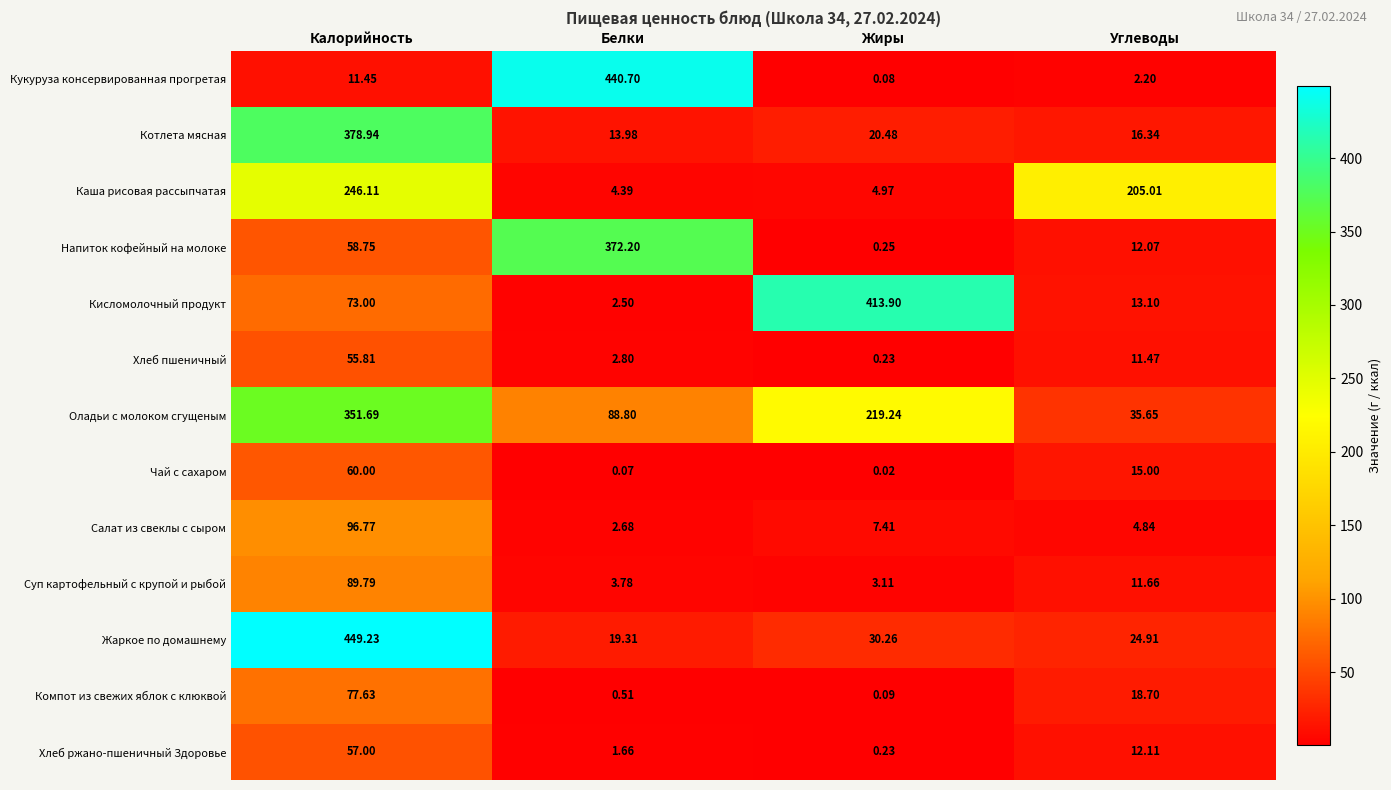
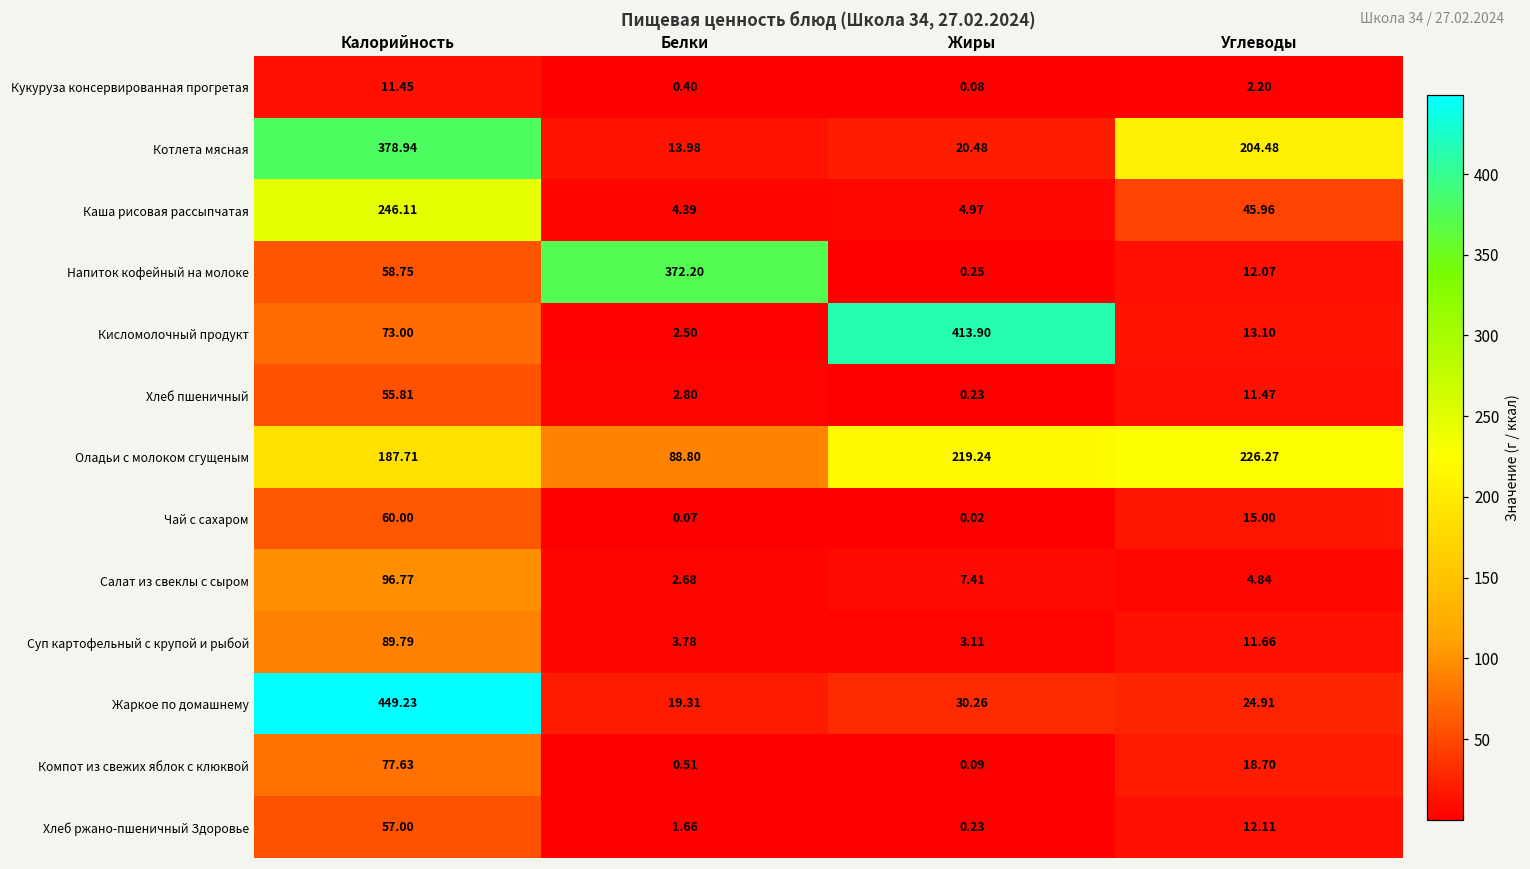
Кукуруза консервированная прогретая, Белки: 440.70 -> 0.40
Котлета мясная, Углеводы: 16.34 -> 204.48
Каша рисовая рассыпчатая, Углеводы: 205.01 -> 45.96
Оладьи с молоком сгущеным, Калорийность: 351.69 -> 187.71
Оладьи с молоком сгущеным, Углеводы: 35.65 -> 226.27
